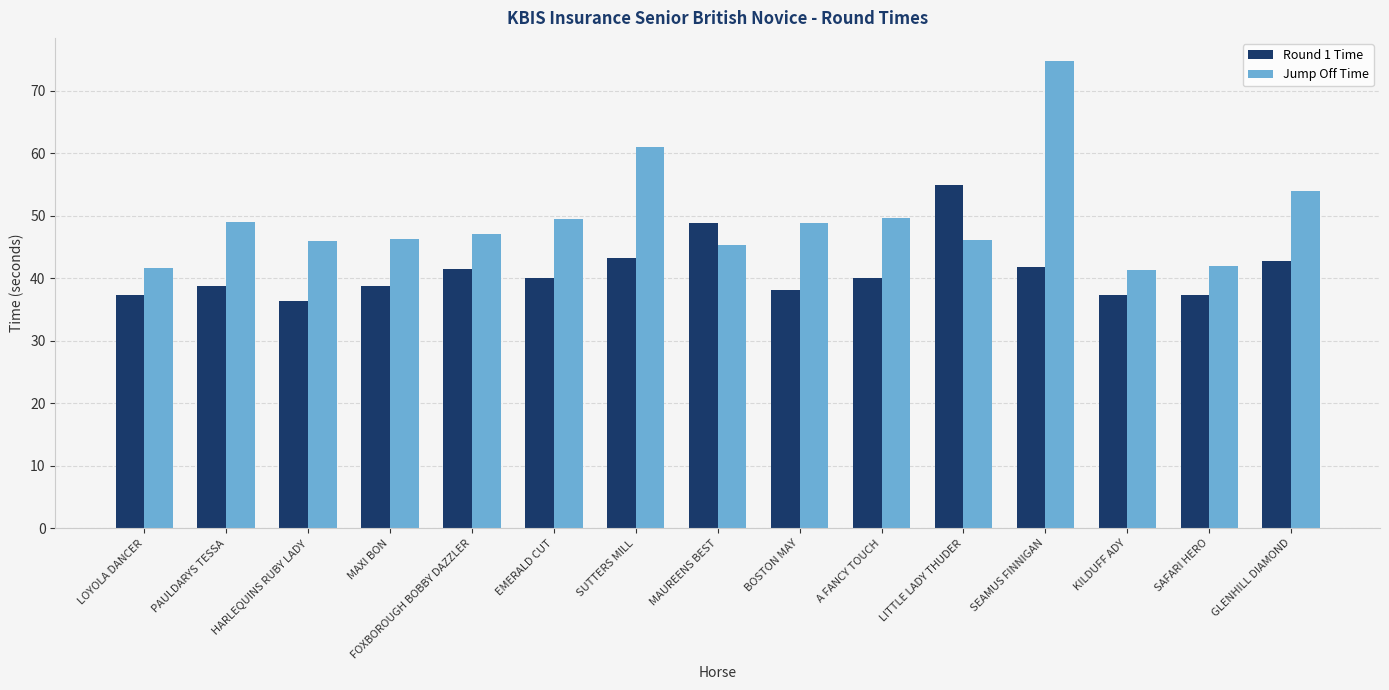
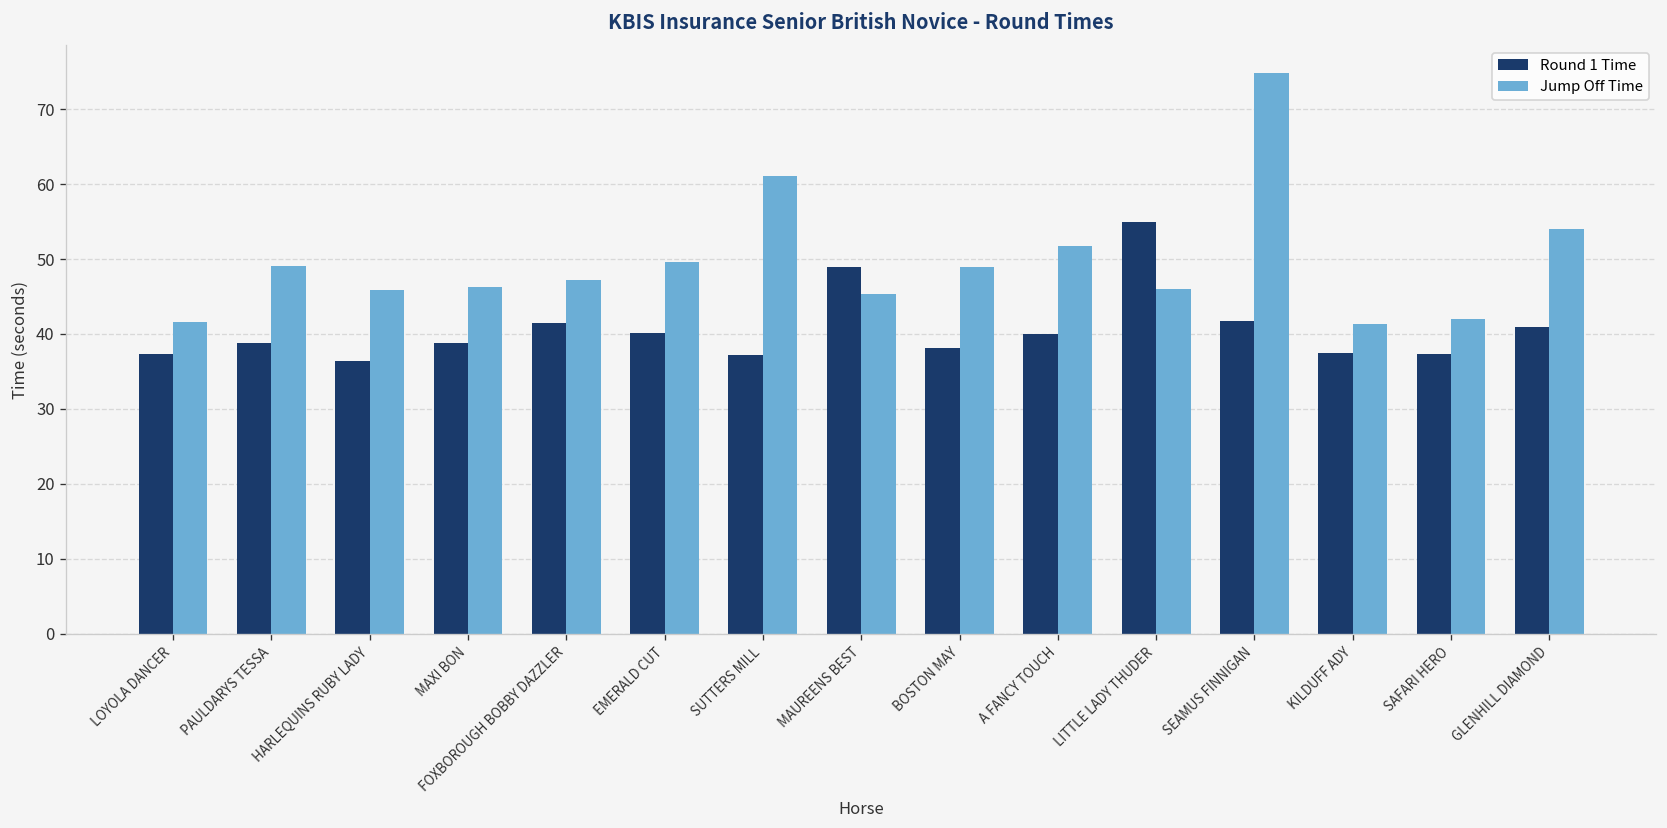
Round 1 Time, SUTTERS MILL: 43 -> 37
Jump Off Time, A FANCY TOUCH: 50 -> 52
Round 1 Time, GLENHILL DIAMOND: 43 -> 41
